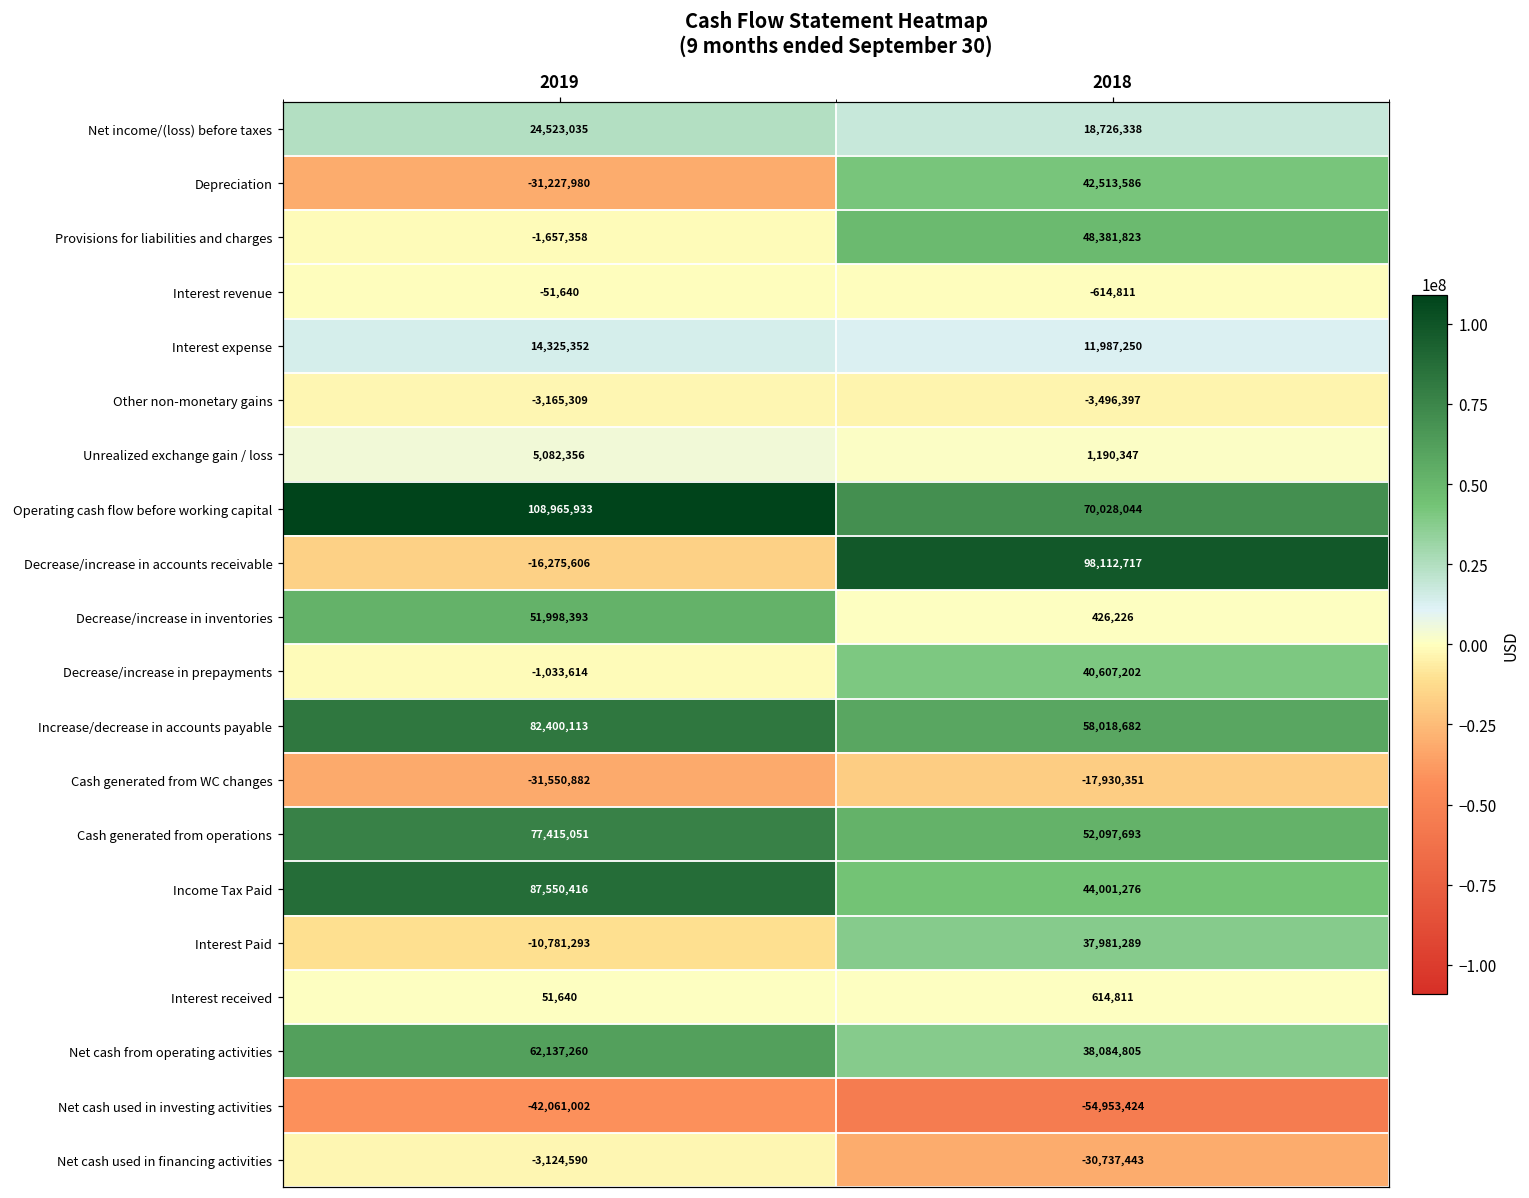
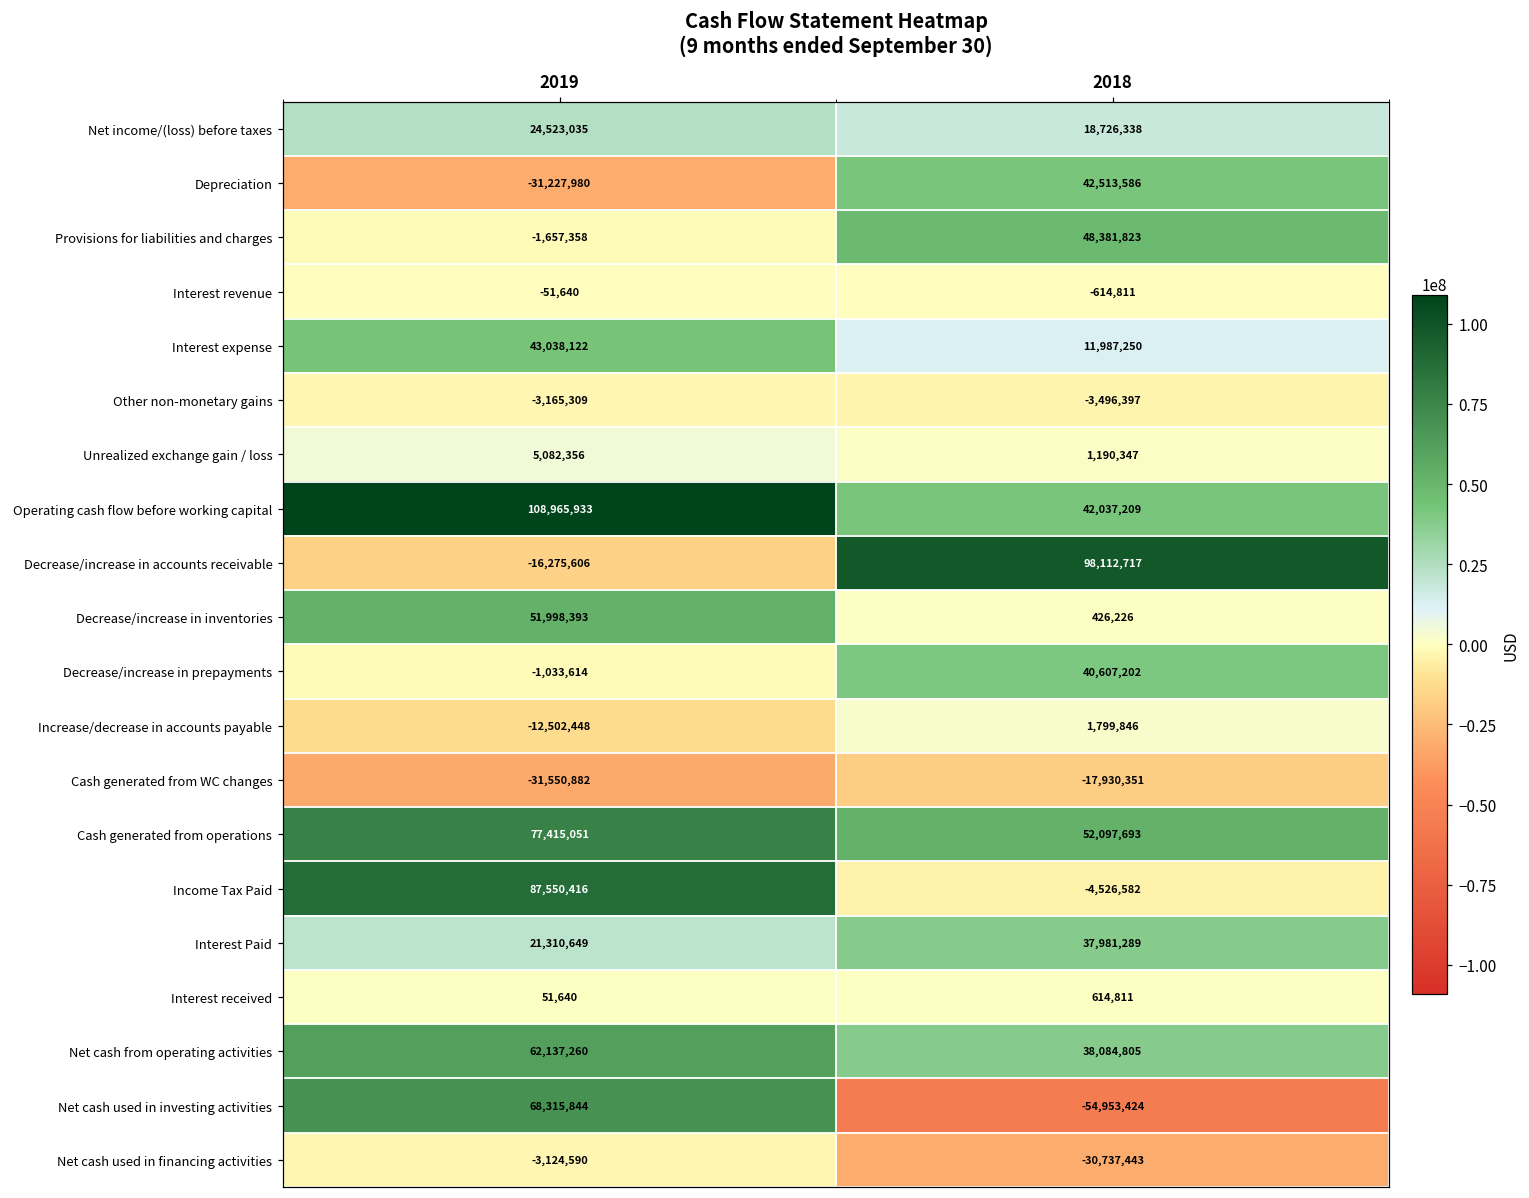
Interest expense, 2019: 14,325,352 -> 43,038,122
Operating cash flow before working capital, 2018: 70,028,044 -> 42,037,209
Increase/decrease in accounts payable, 2019: 82,400,113 -> -12,502,448
Increase/decrease in accounts payable, 2018: 58,018,682 -> 1,799,846
Income Tax Paid, 2018: 44,001,276 -> -4,526,582
Interest Paid, 2019: -10,781,293 -> 21,310,649
Net cash used in investing activities, 2019: -42,061,002 -> 68,315,844
